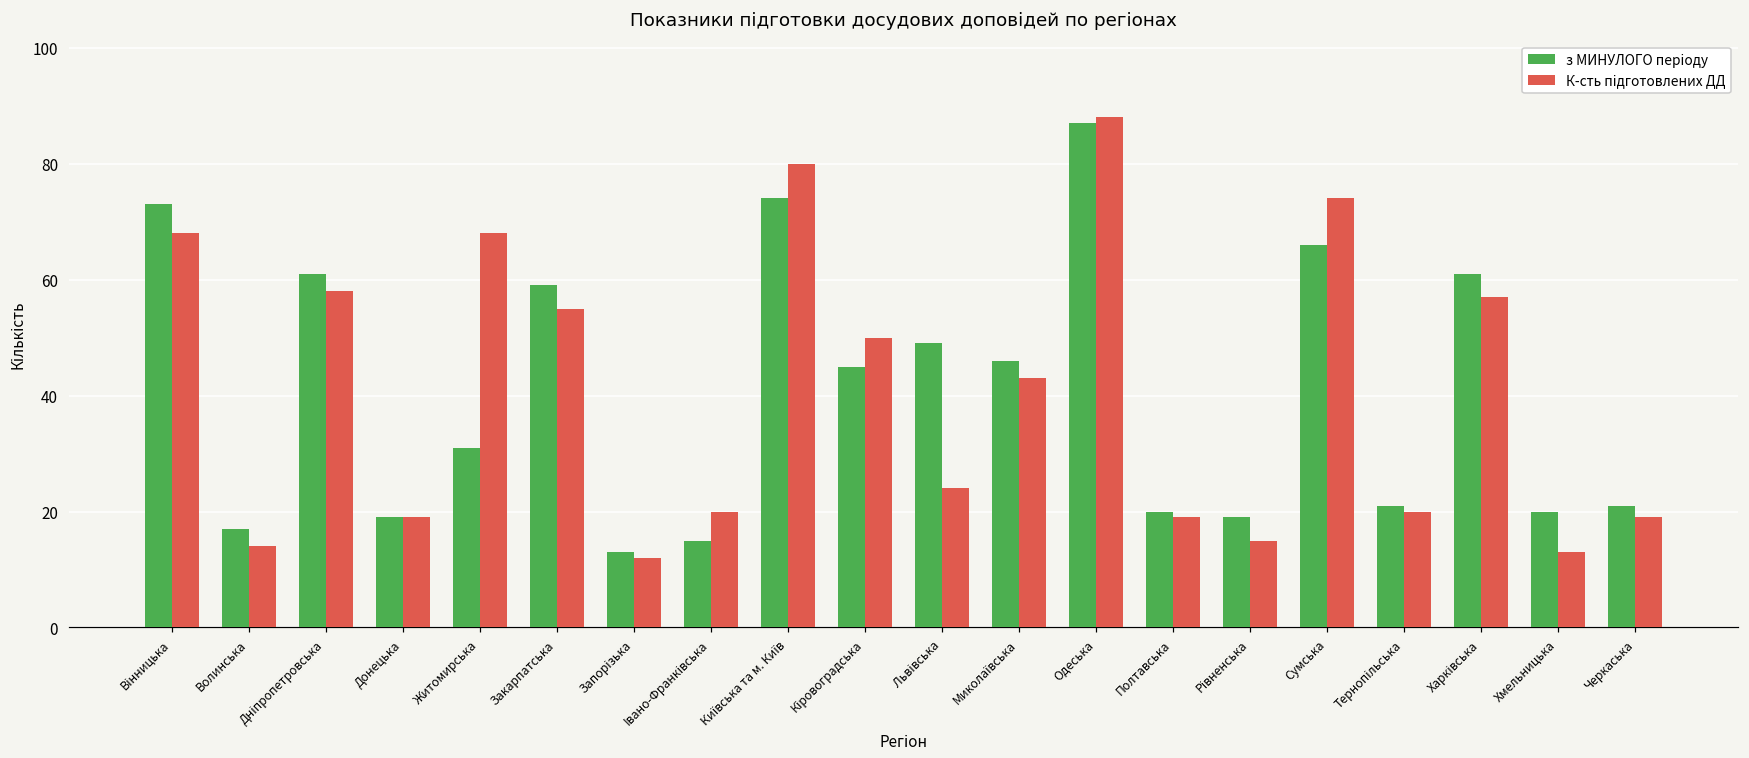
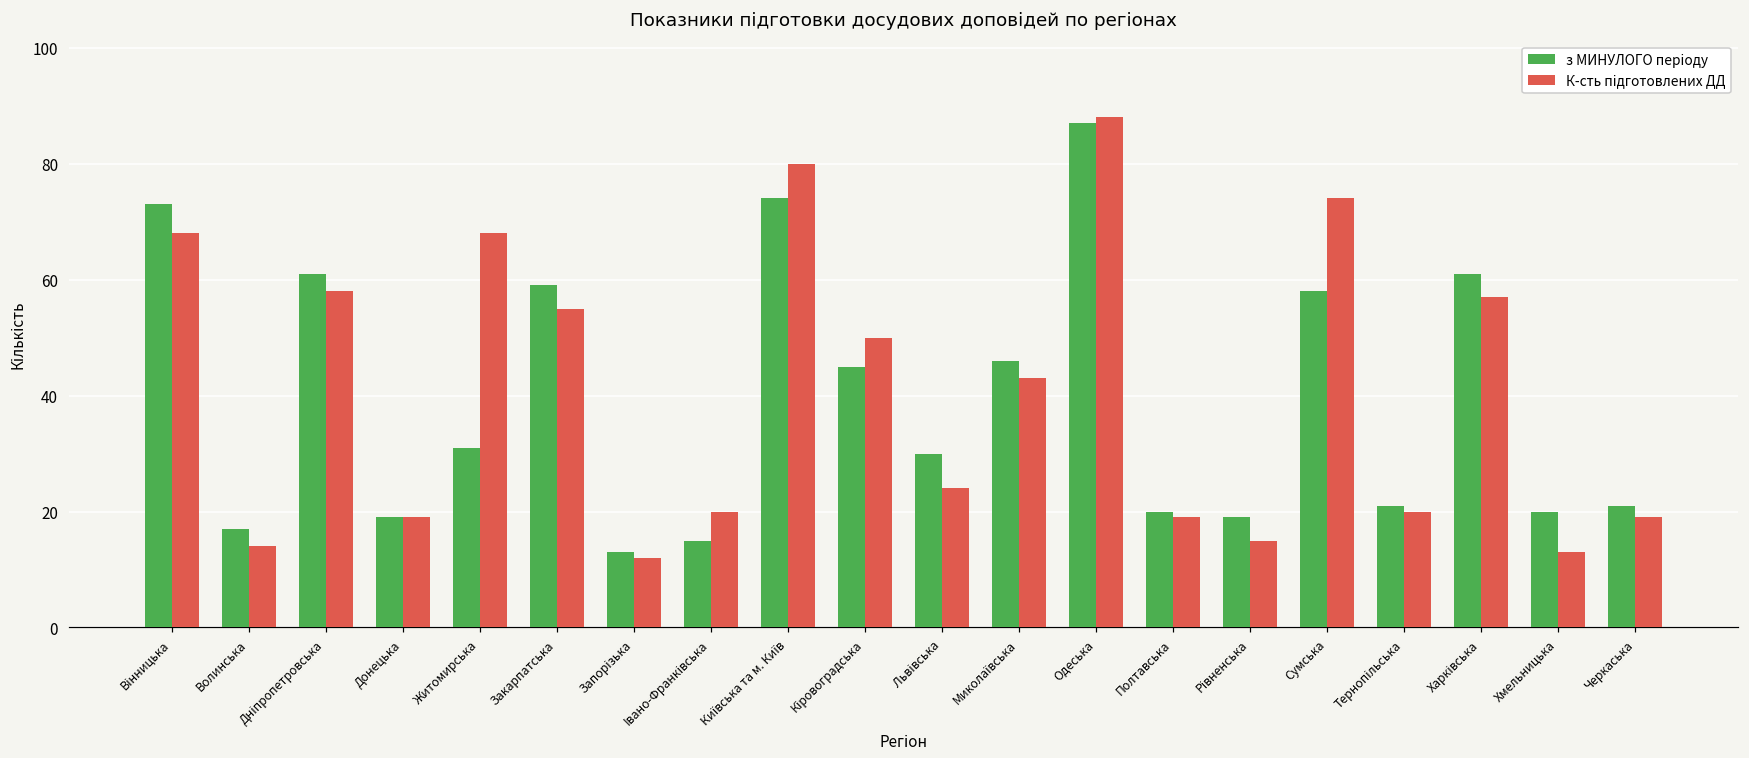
з МИНУЛОГО періоду, Львівська: 49 -> 30
з МИНУЛОГО періоду, Сумська: 66 -> 58
